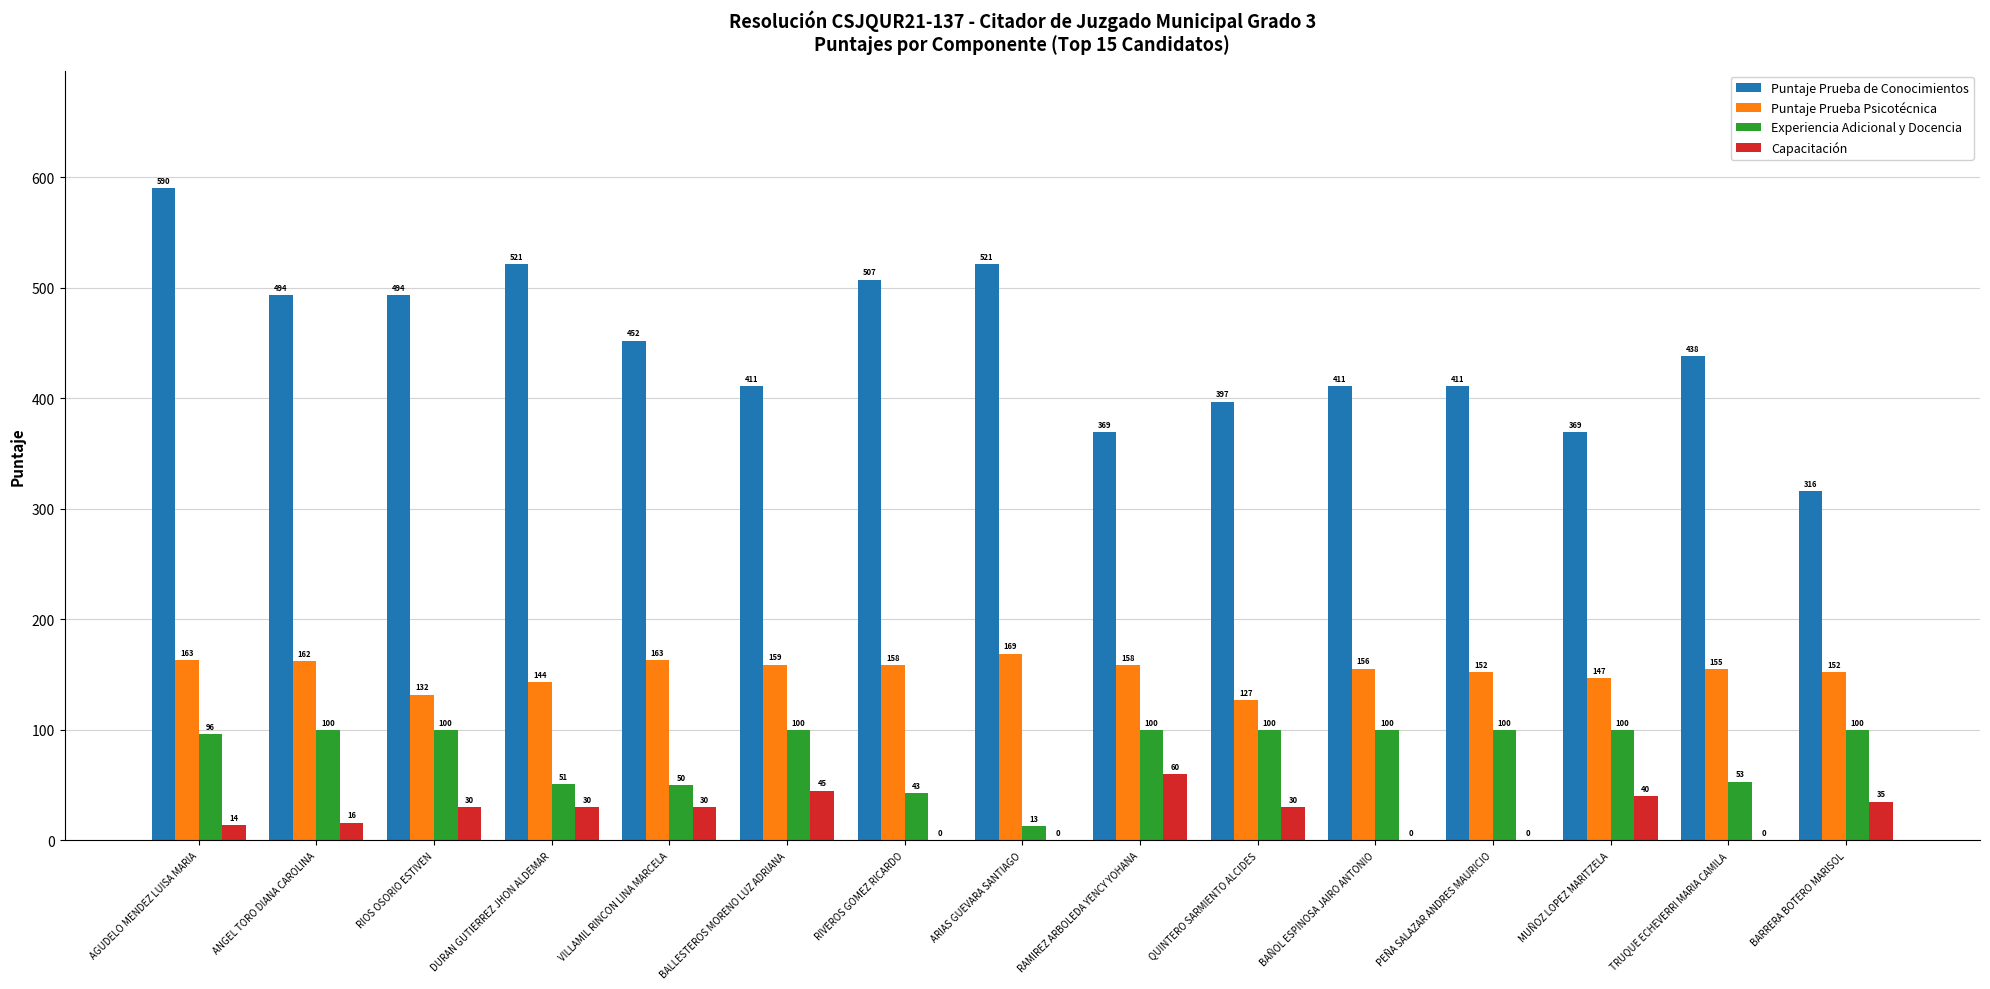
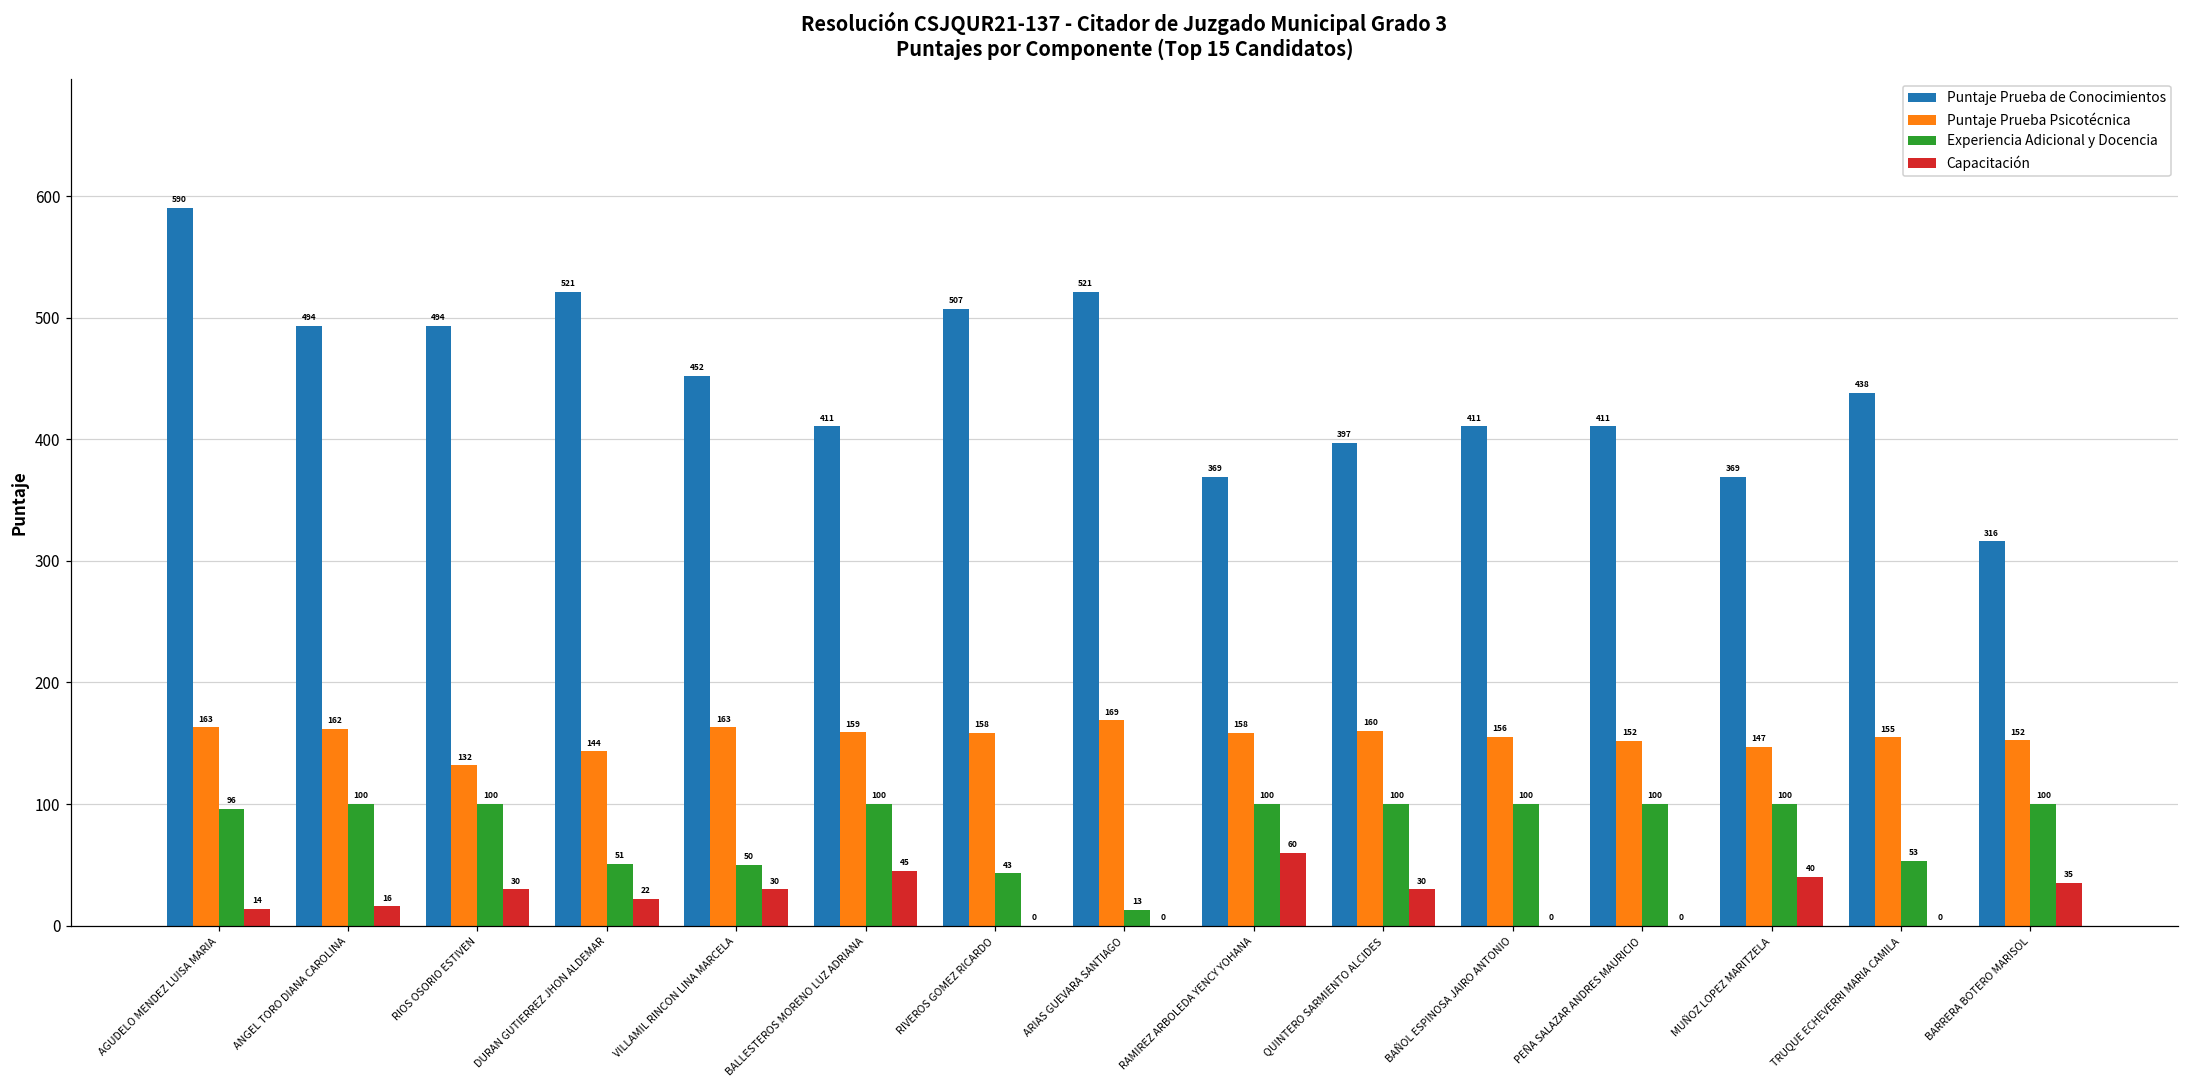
Capacitación, DURAN GUTIERREZ JHON ALDEMAR: 30 -> 22
Puntaje Prueba Psicotécnica, QUINTERO SARMIENTO ALCIDES: 127 -> 160
